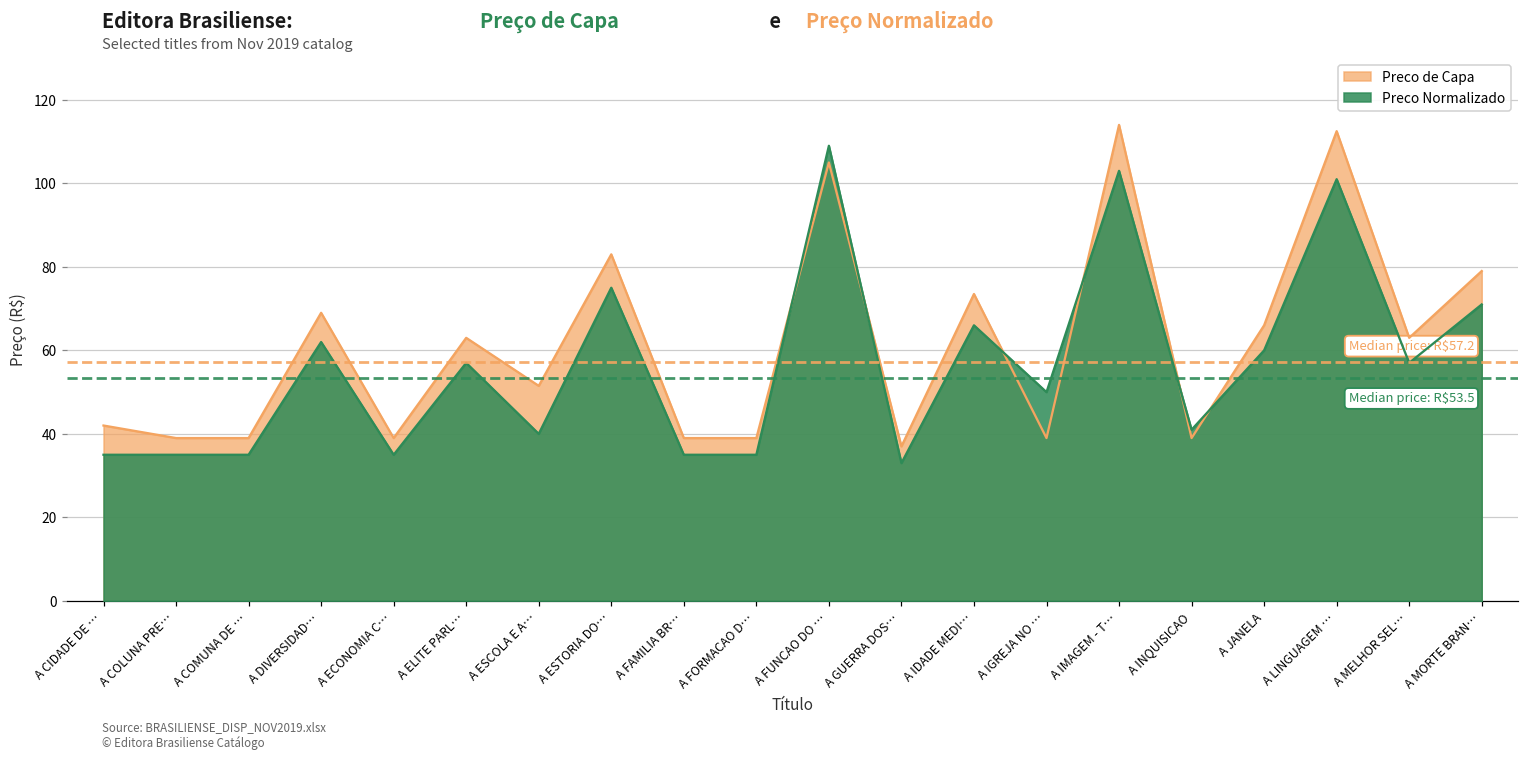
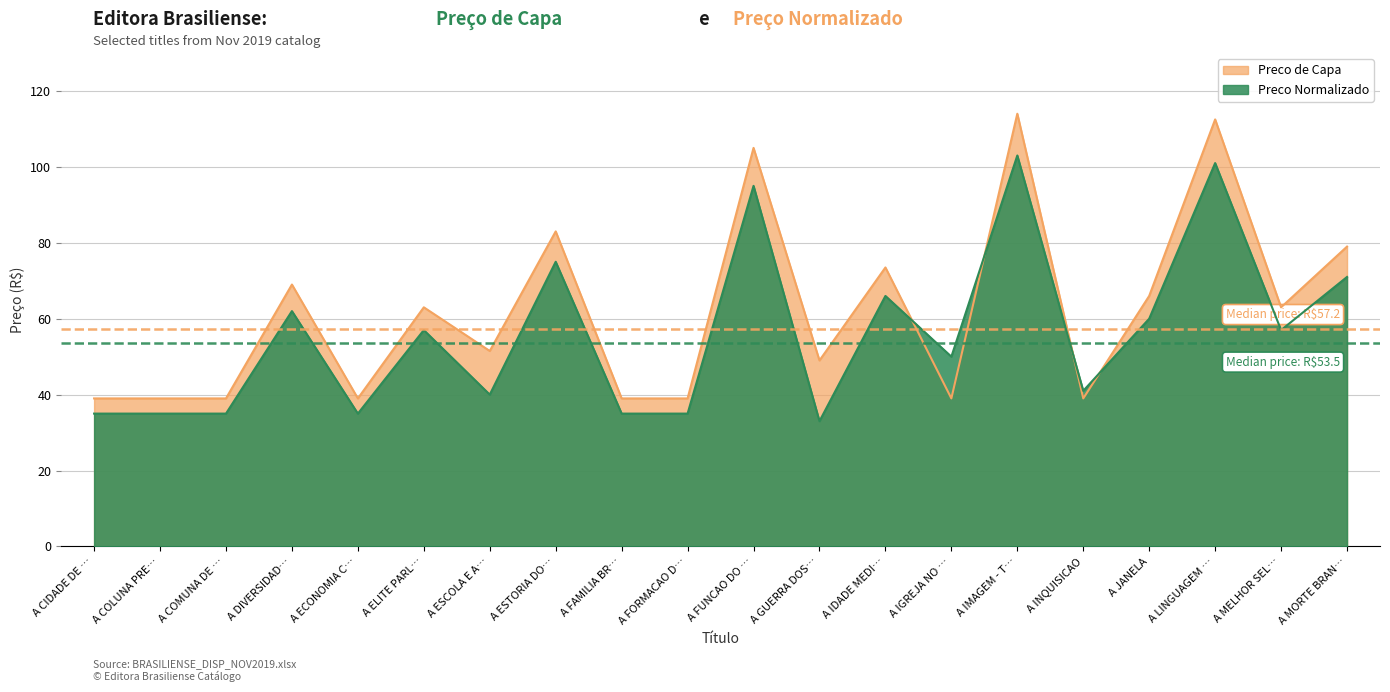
Preco de Capa, A CIDADE DE …: 42 -> 39
Preco Normalizado, A FUNCAO DO …: 109 -> 95
Preco de Capa, A GUERRA DOS…: 37 -> 49
